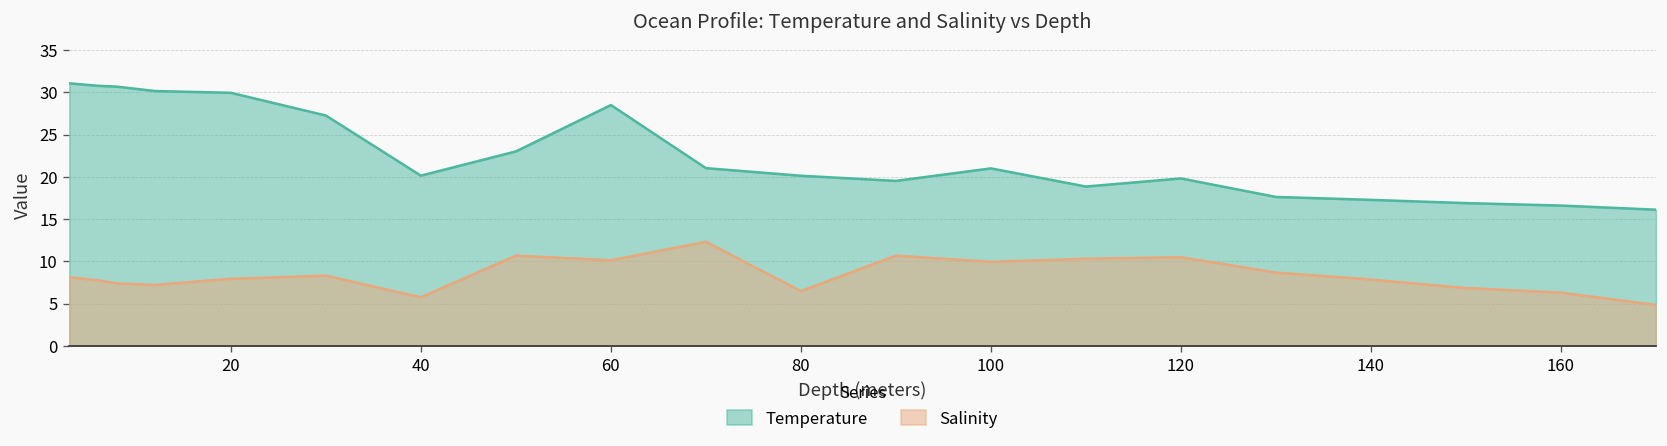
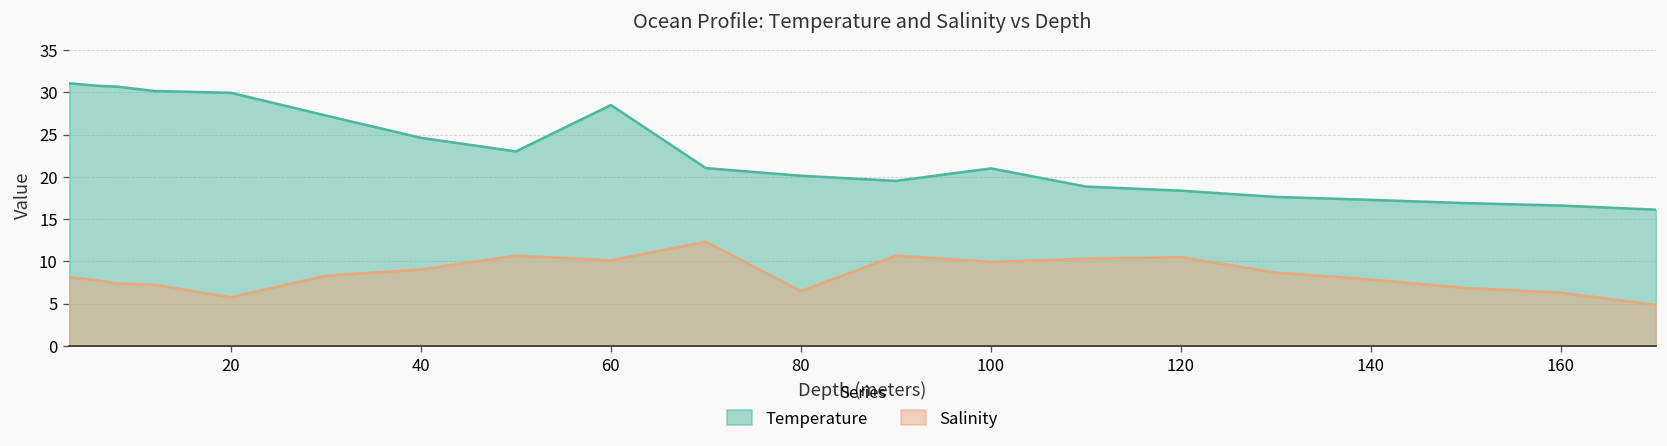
Salinity, 20: 8 -> 6
Temperature, 40: 20 -> 25
Salinity, 40: 6 -> 9
Temperature, 120: 20 -> 18
